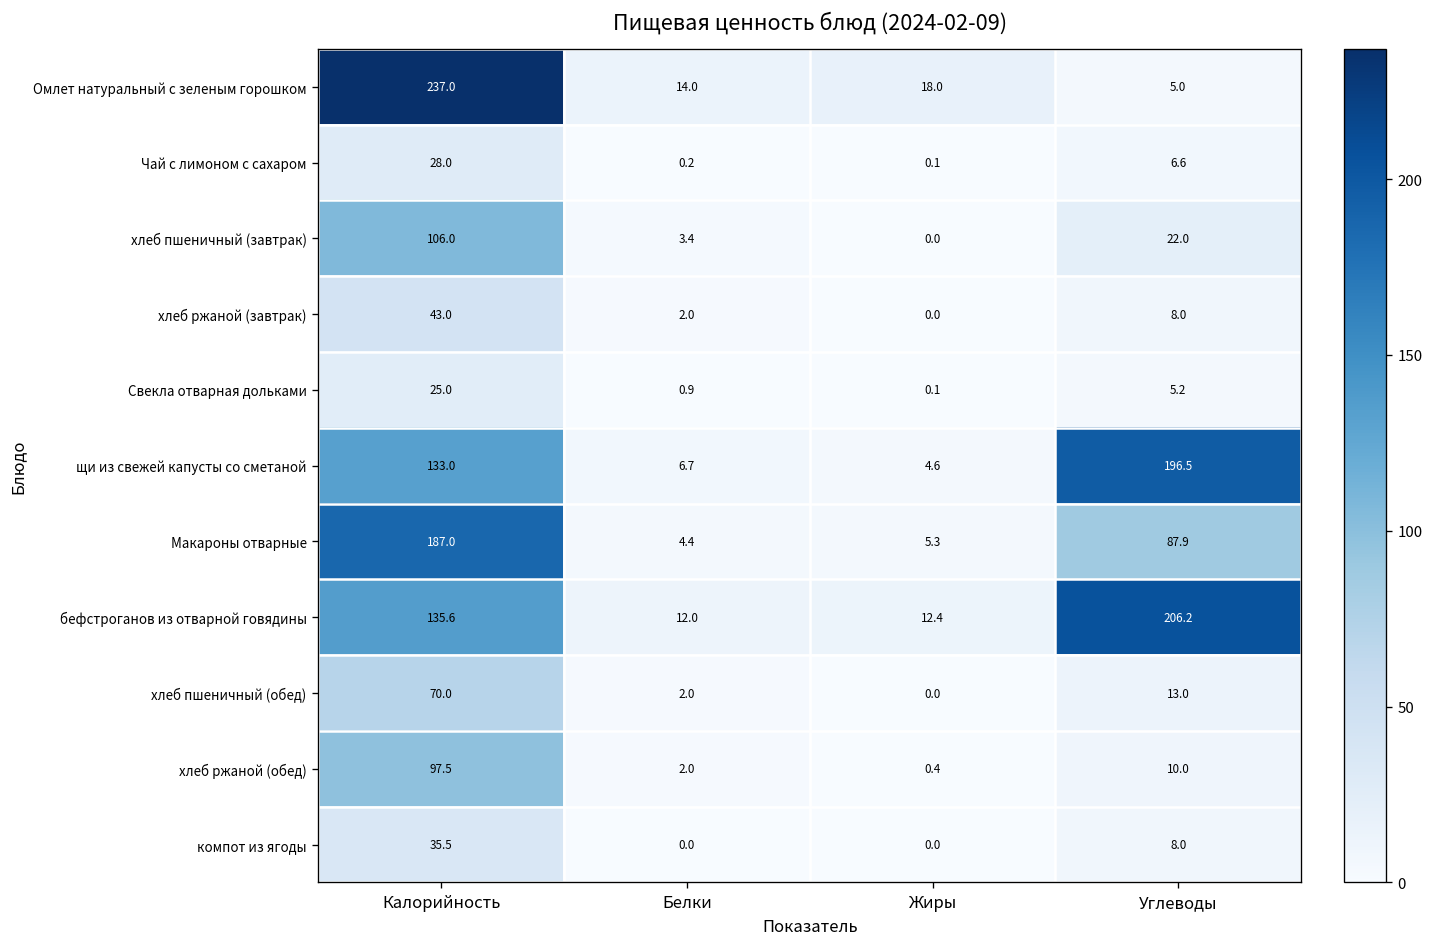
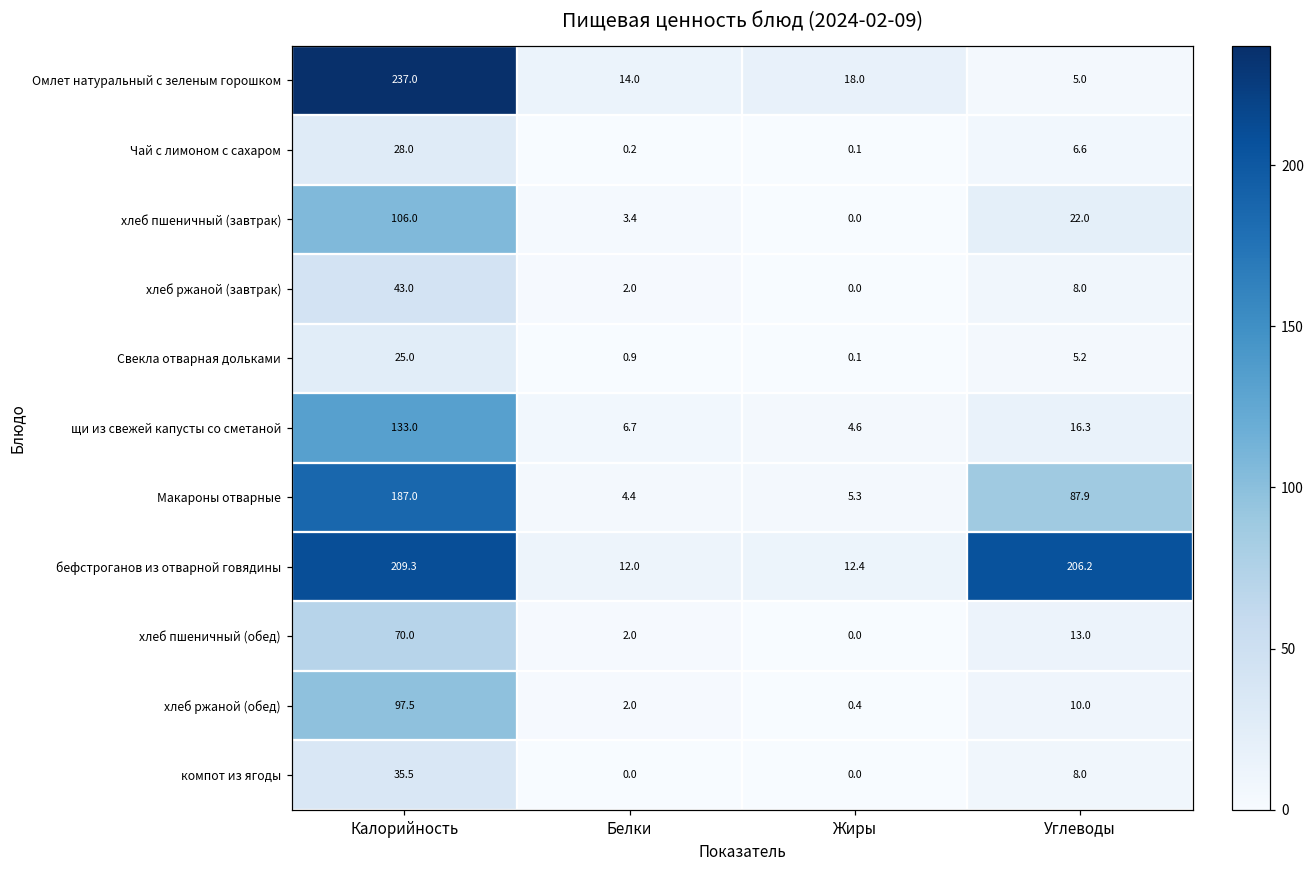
щи из свежей капусты со сметаной, Углеводы: 196.5 -> 16.3
бефстроганов из отварной говядины, Калорийность: 135.6 -> 209.3
